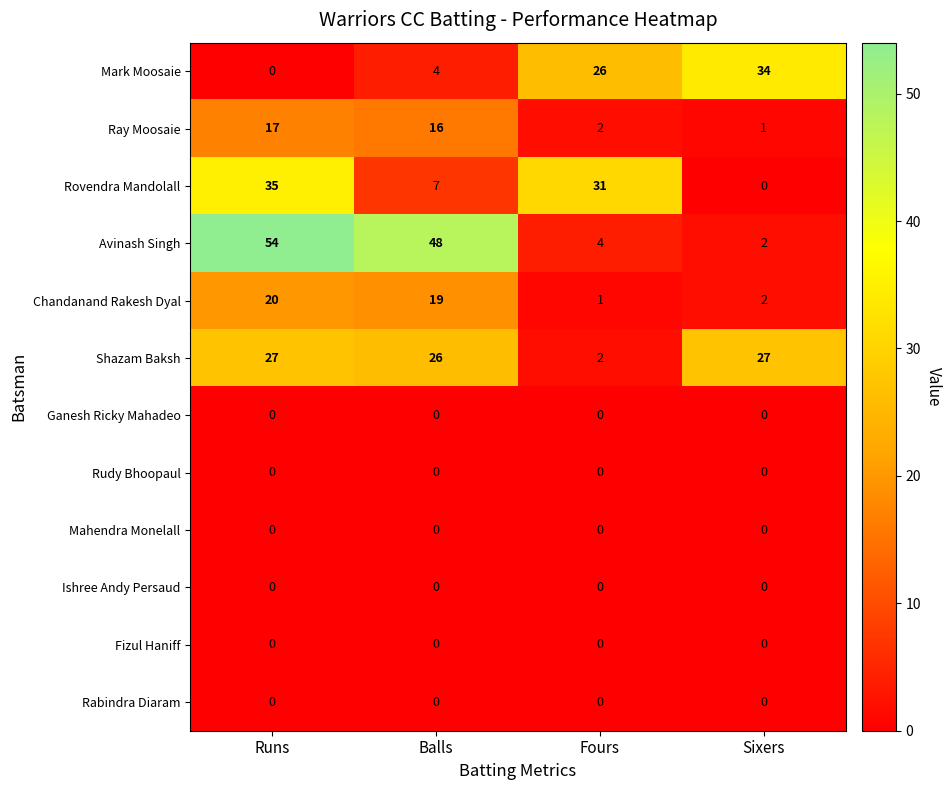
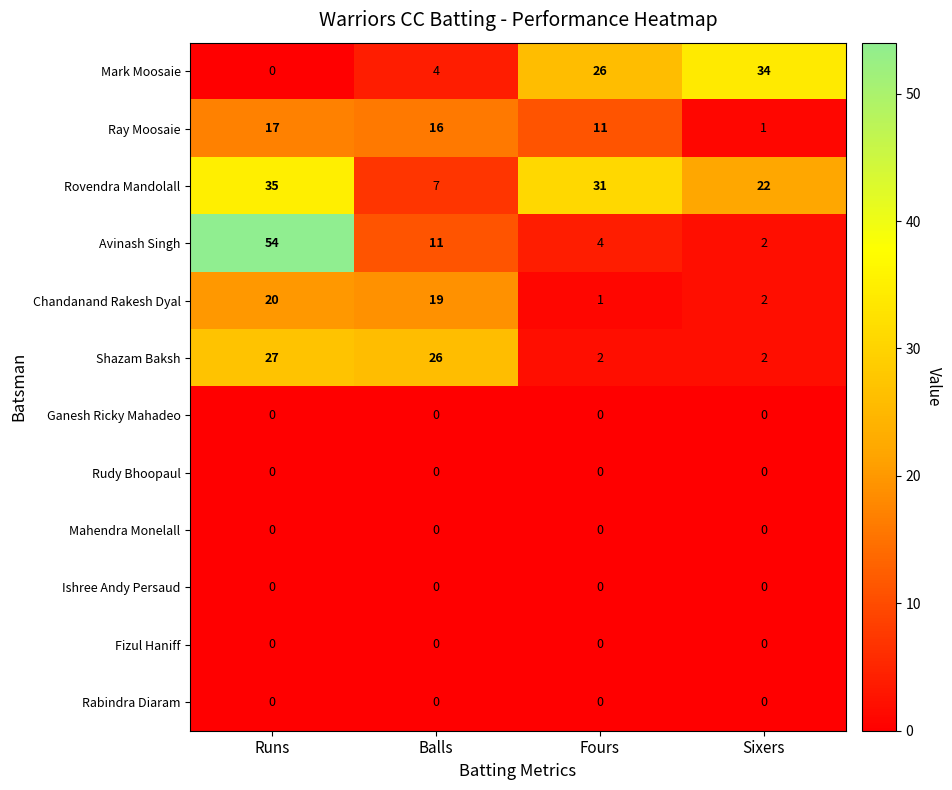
Ray Moosaie, Fours: 2 -> 11
Rovendra Mandolall, Sixers: 0 -> 22
Avinash Singh, Balls: 48 -> 11
Shazam Baksh, Sixers: 27 -> 2
